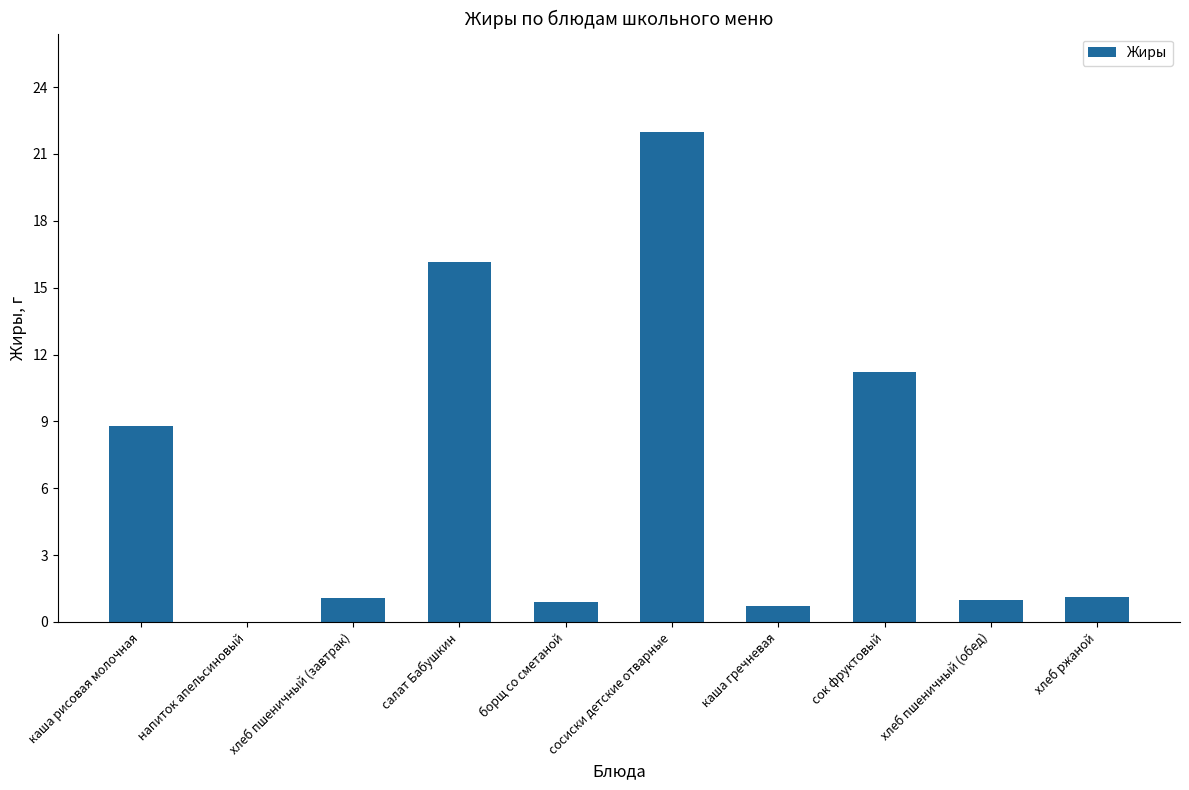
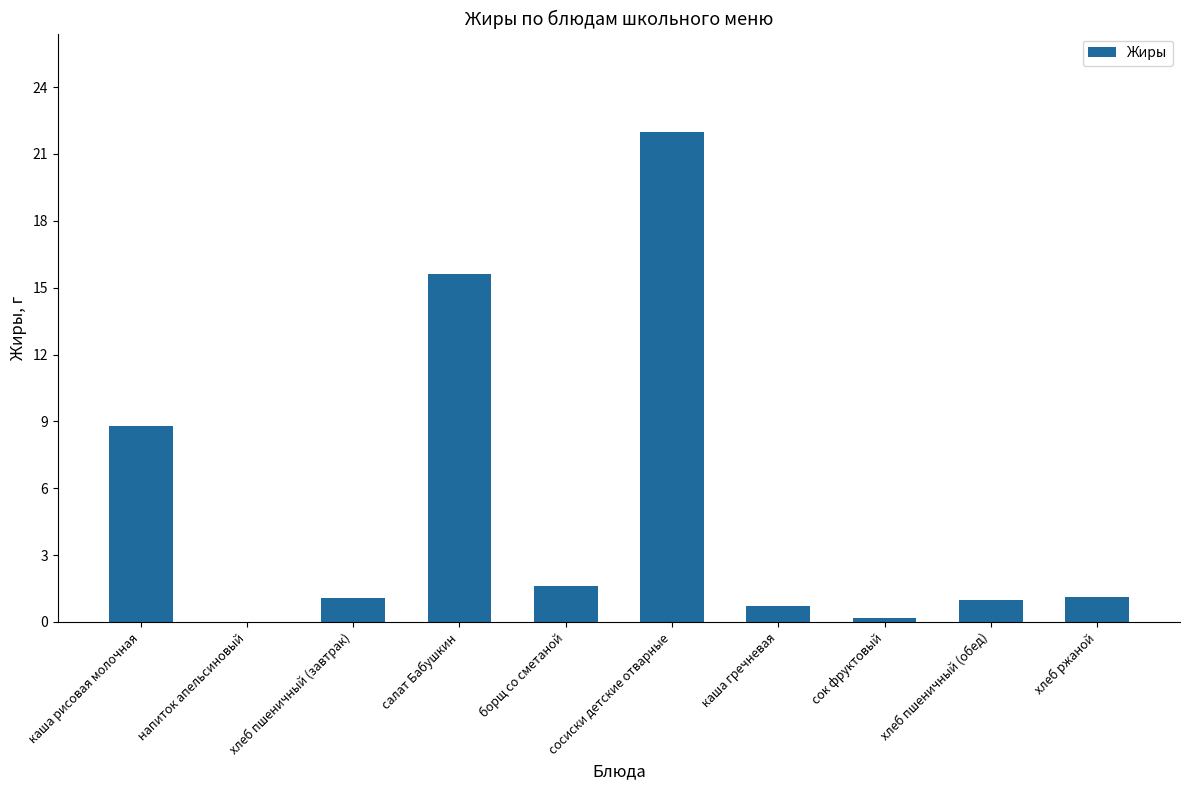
салат Бабушкин: 16.1 -> 15.6
борщ со сметаной: 0.9 -> 1.6
сок фруктовый: 11.2 -> 0.2
